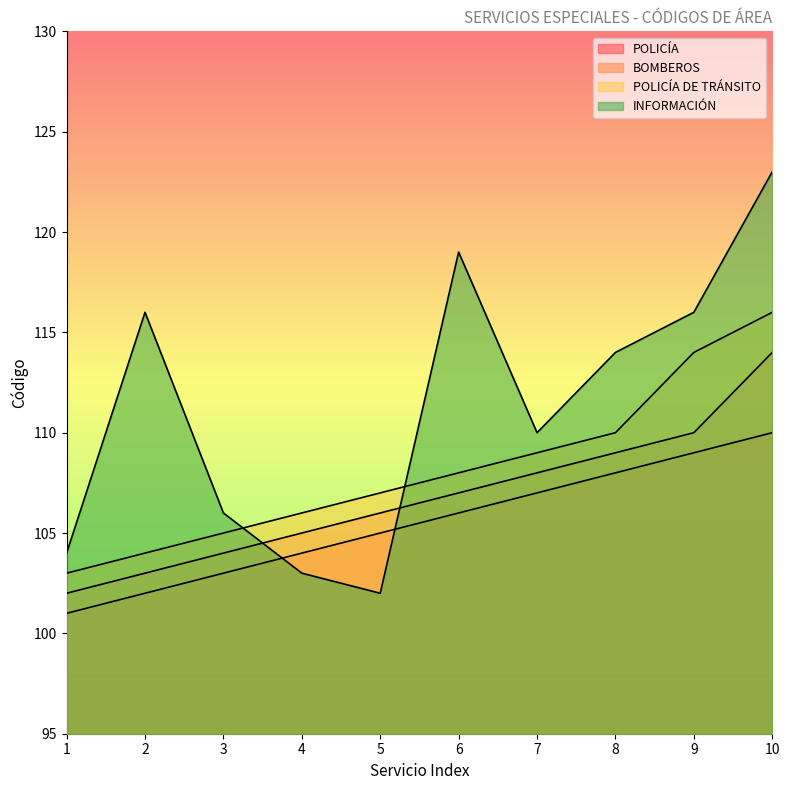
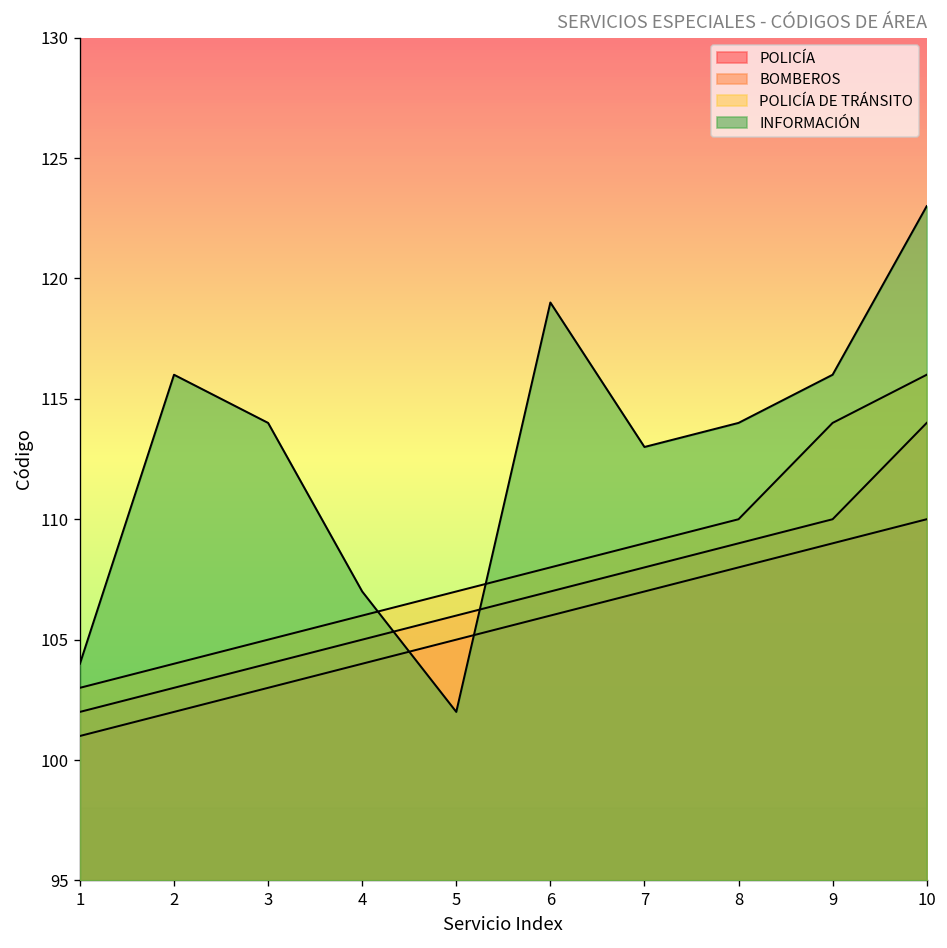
INFORMACIÓN, 3: 106 -> 114
INFORMACIÓN, 4: 103 -> 107
INFORMACIÓN, 7: 110 -> 113
